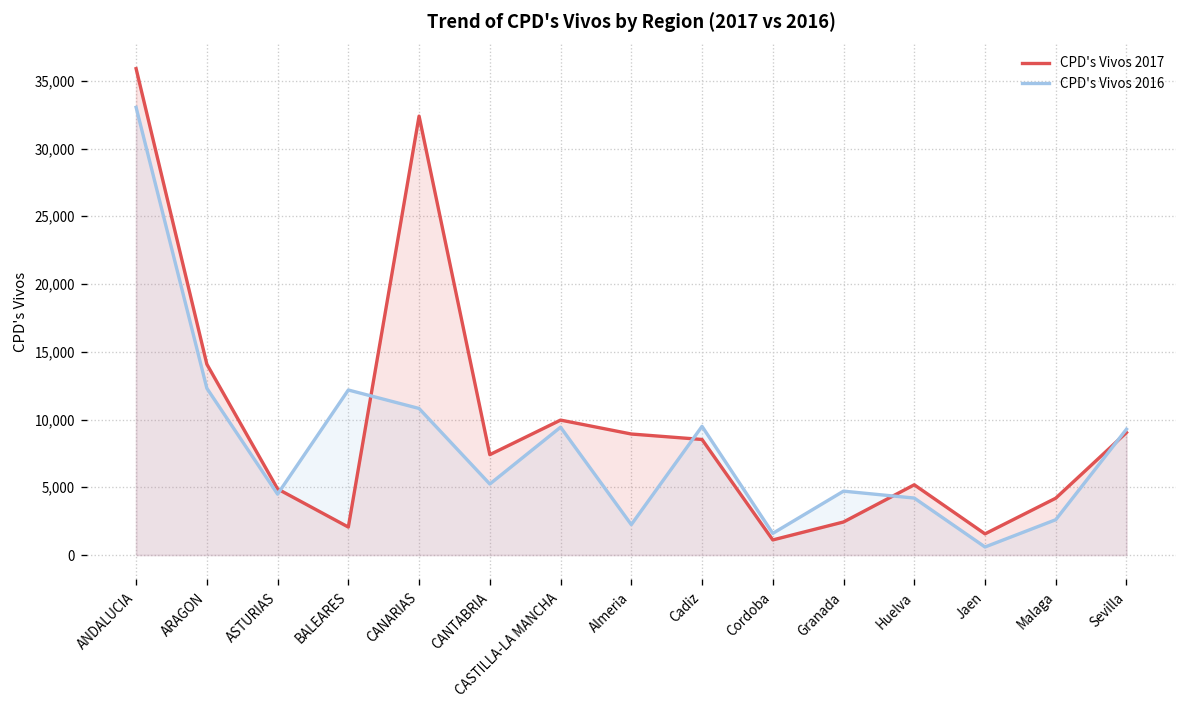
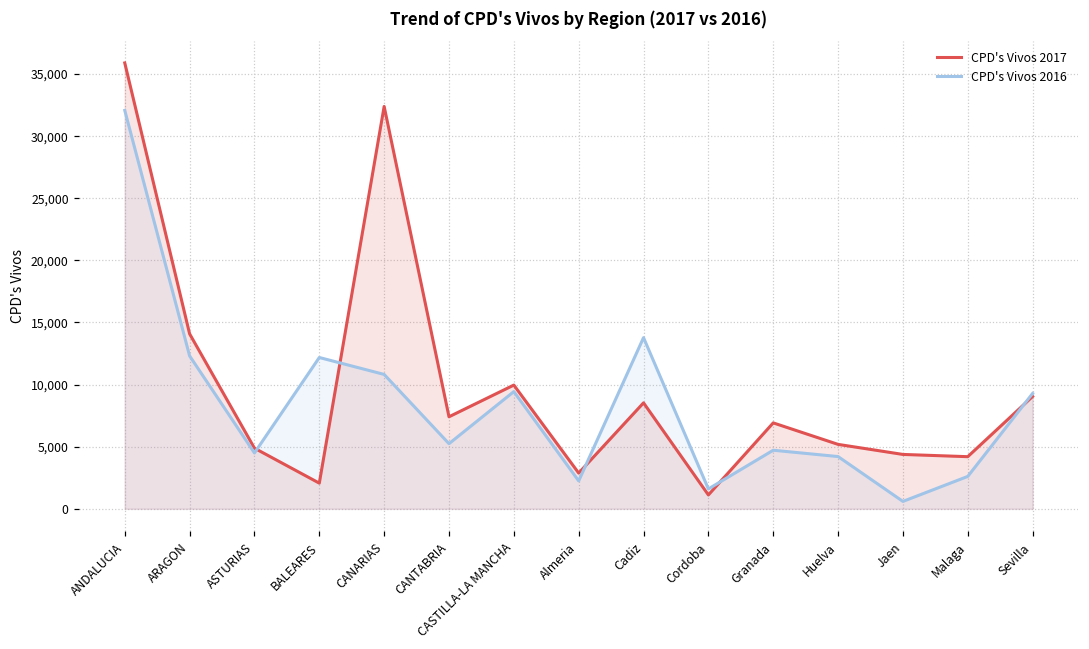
CPD's Vivos 2016, ANDALUCIA: 33,000 -> 32,100
CPD's Vivos 2017, Almeria: 8,900 -> 2,900
CPD's Vivos 2016, Cadiz: 9,500 -> 13,800
CPD's Vivos 2017, Granada: 2,400 -> 6,900
CPD's Vivos 2017, Jaen: 1,600 -> 4,400
